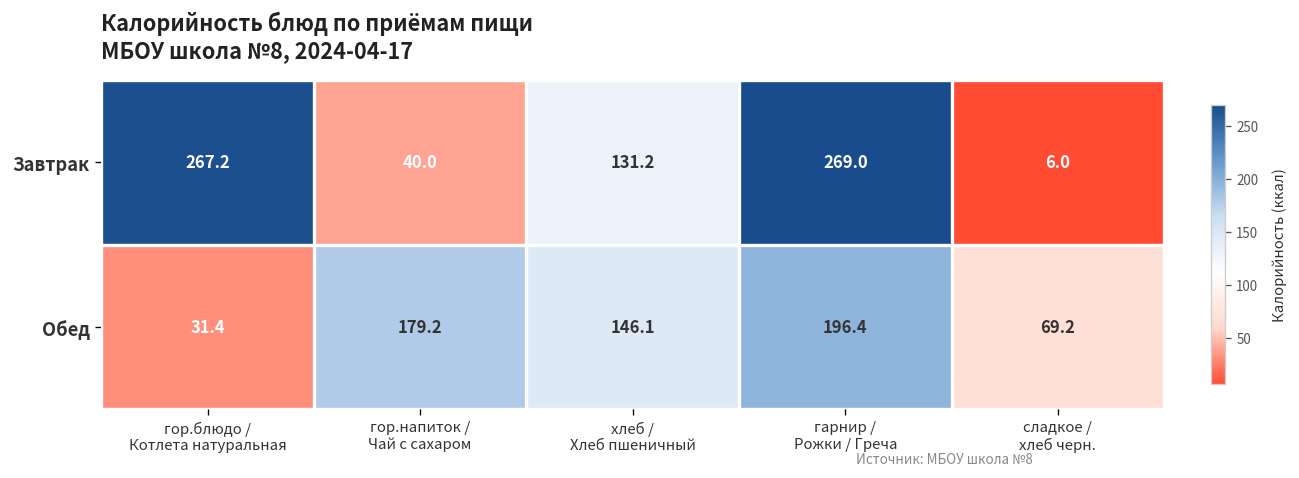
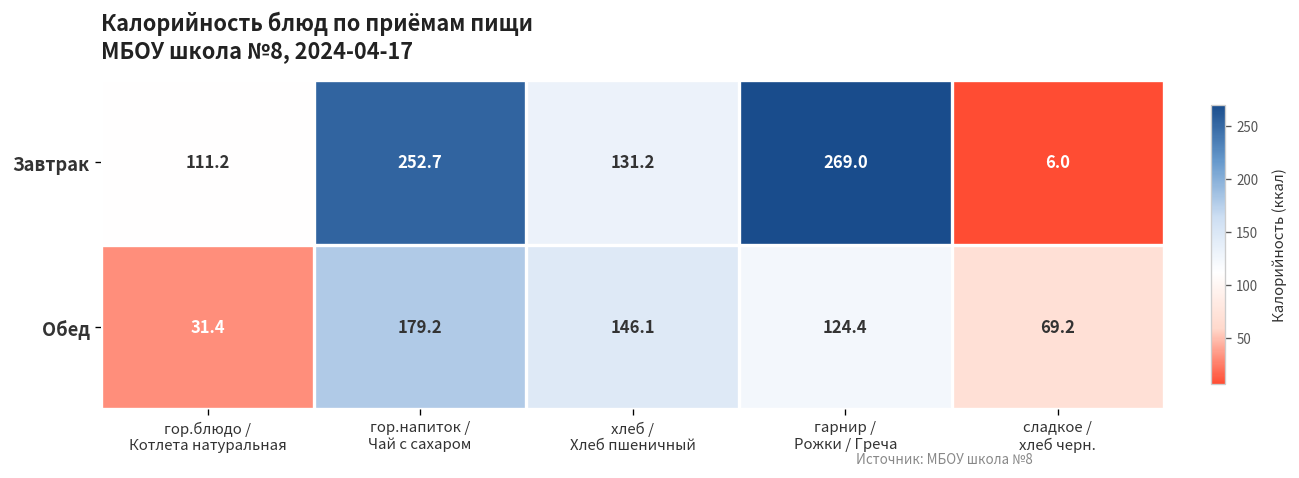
Завтрак, гор.блюдо / Котлета натуральная: 267.2 -> 111.2
Завтрак, гор.напиток / Чай с сахаром: 40.0 -> 252.7
Обед, гарнир / Рожки / Греча: 196.4 -> 124.4
